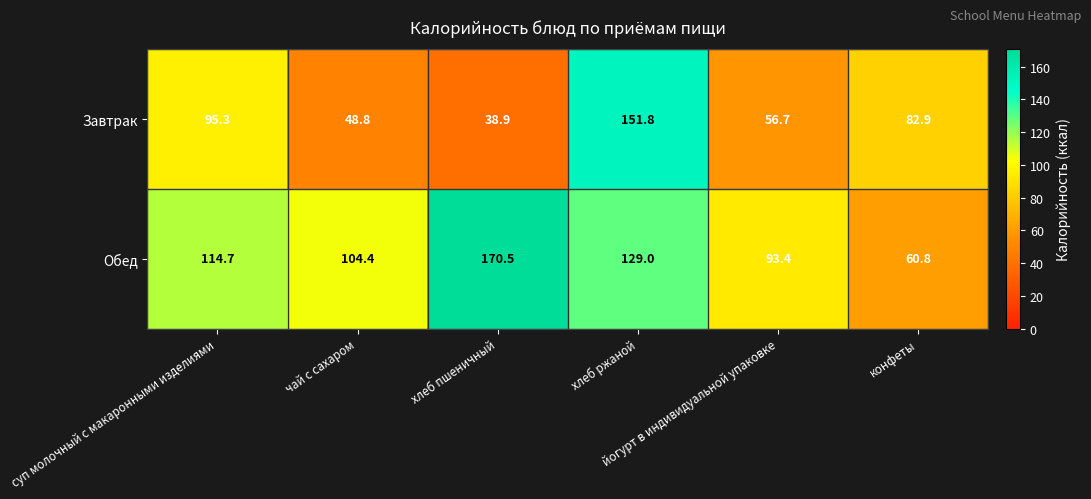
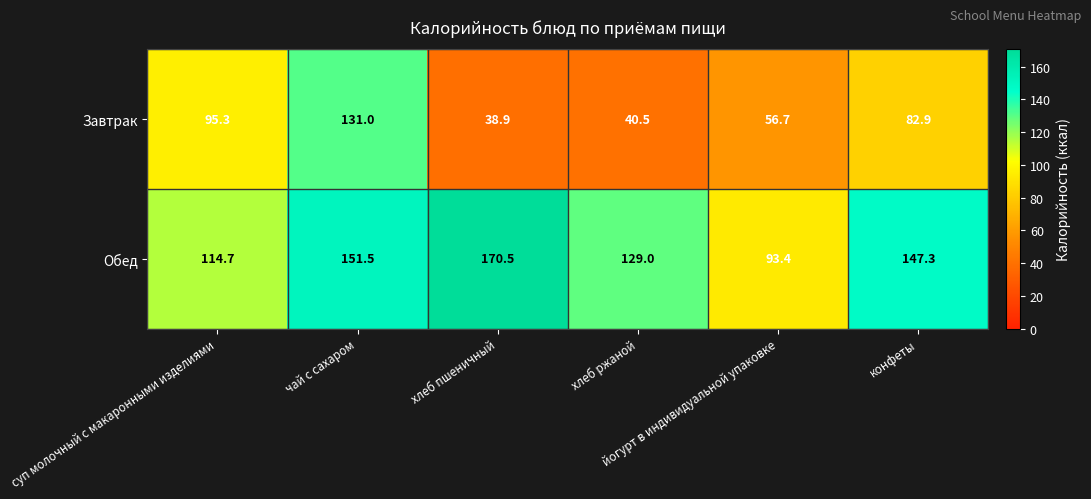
Завтрак, чай с сахаром: 48.8 -> 131.0
Завтрак, хлеб ржаной: 151.8 -> 40.5
Обед, чай с сахаром: 104.4 -> 151.5
Обед, конфеты: 60.8 -> 147.3
